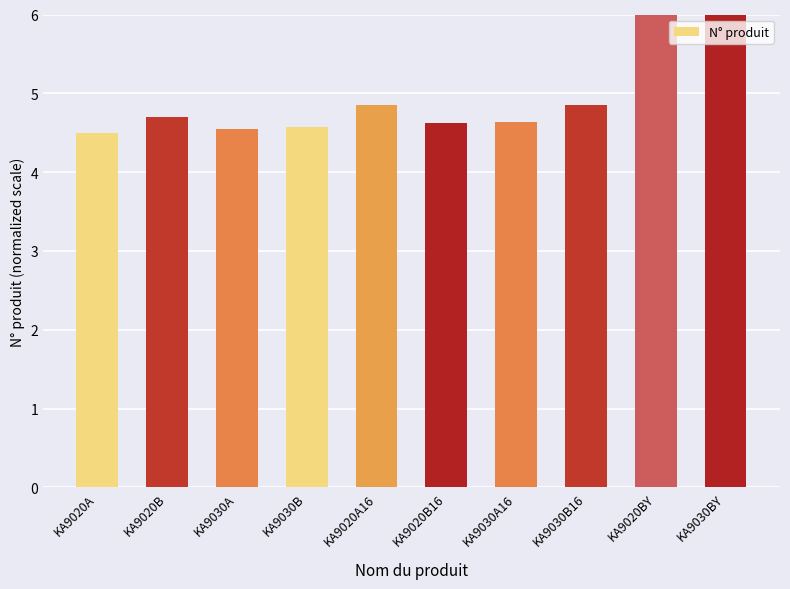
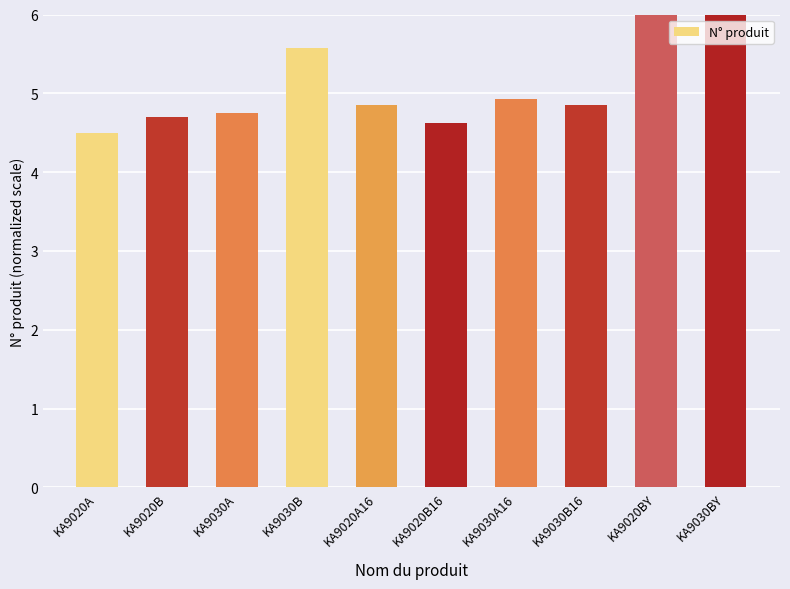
KA9030A: 4.5 -> 4.8
KA9030B: 4.6 -> 5.6
KA9030A16: 4.6 -> 4.9
